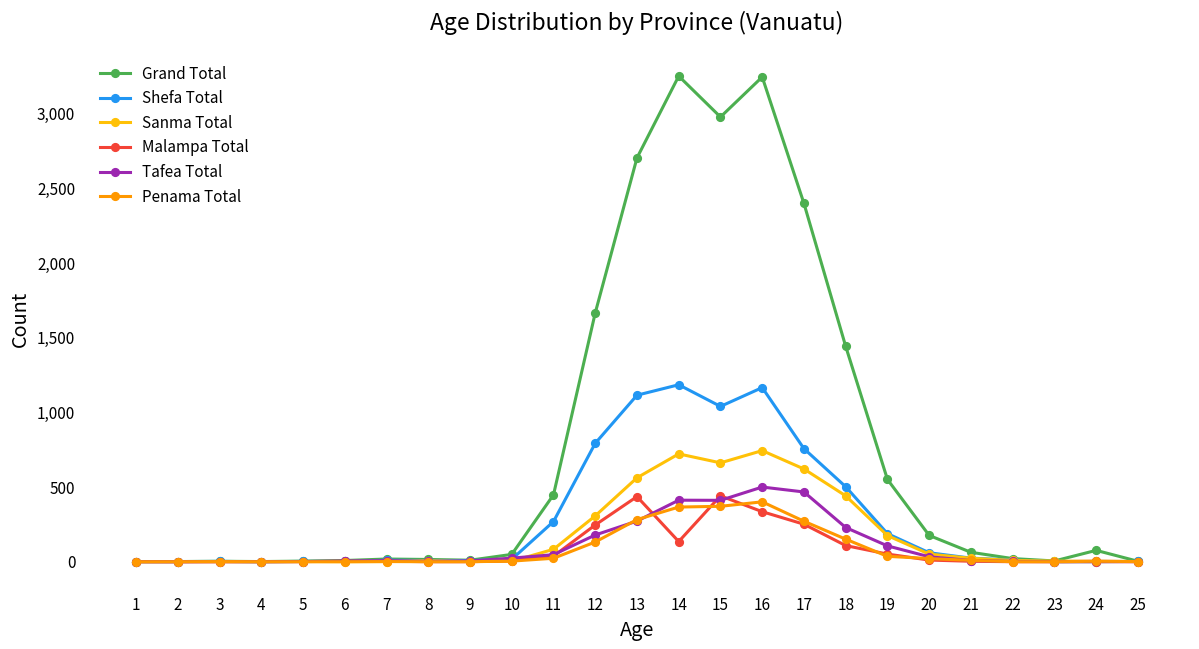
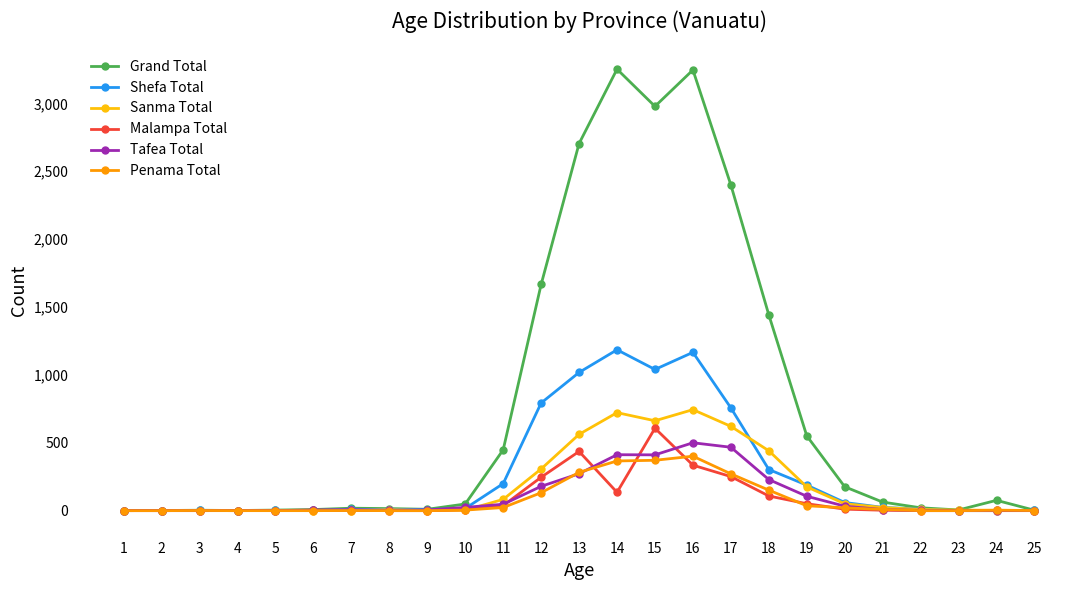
Shefa Total, 11: 270 -> 200
Shefa Total, 13: 1,120 -> 1,020
Malampa Total, 15: 440 -> 610
Shefa Total, 18: 500 -> 300
